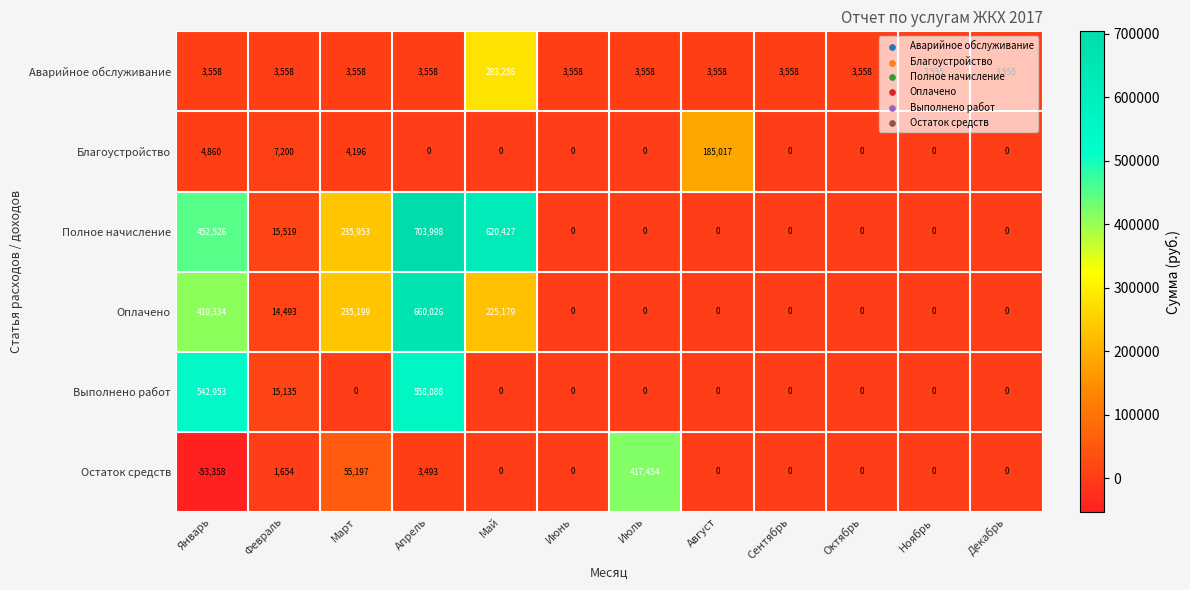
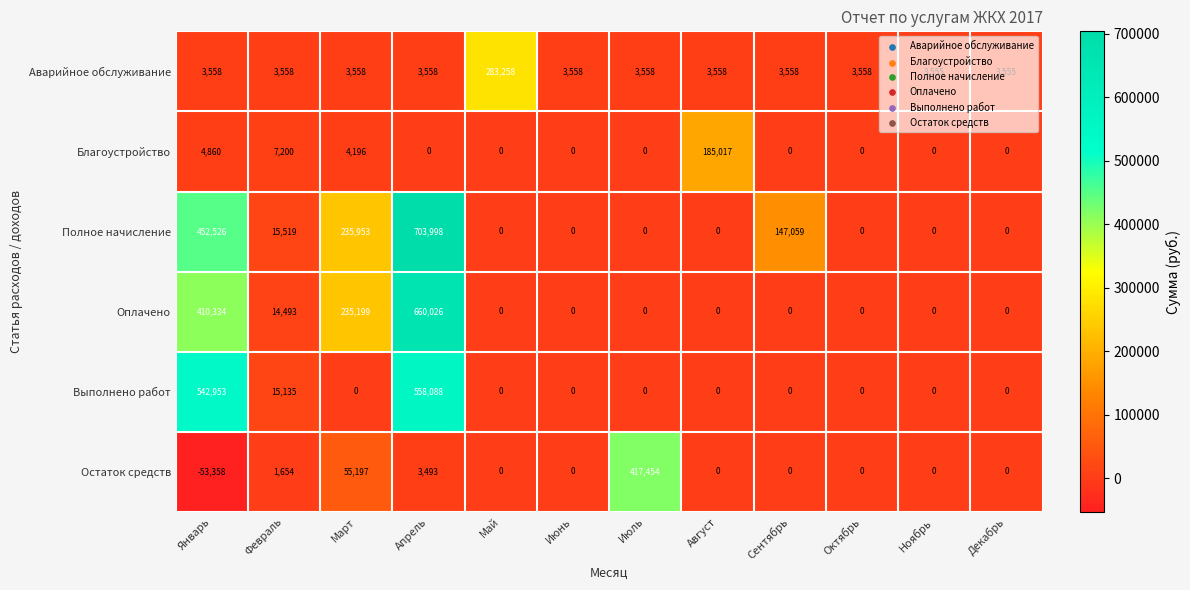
Полное начисление, Май: 620,427 -> 0
Полное начисление, Сентябрь: 0 -> 147,059
Оплачено, Май: 225,179 -> 0
